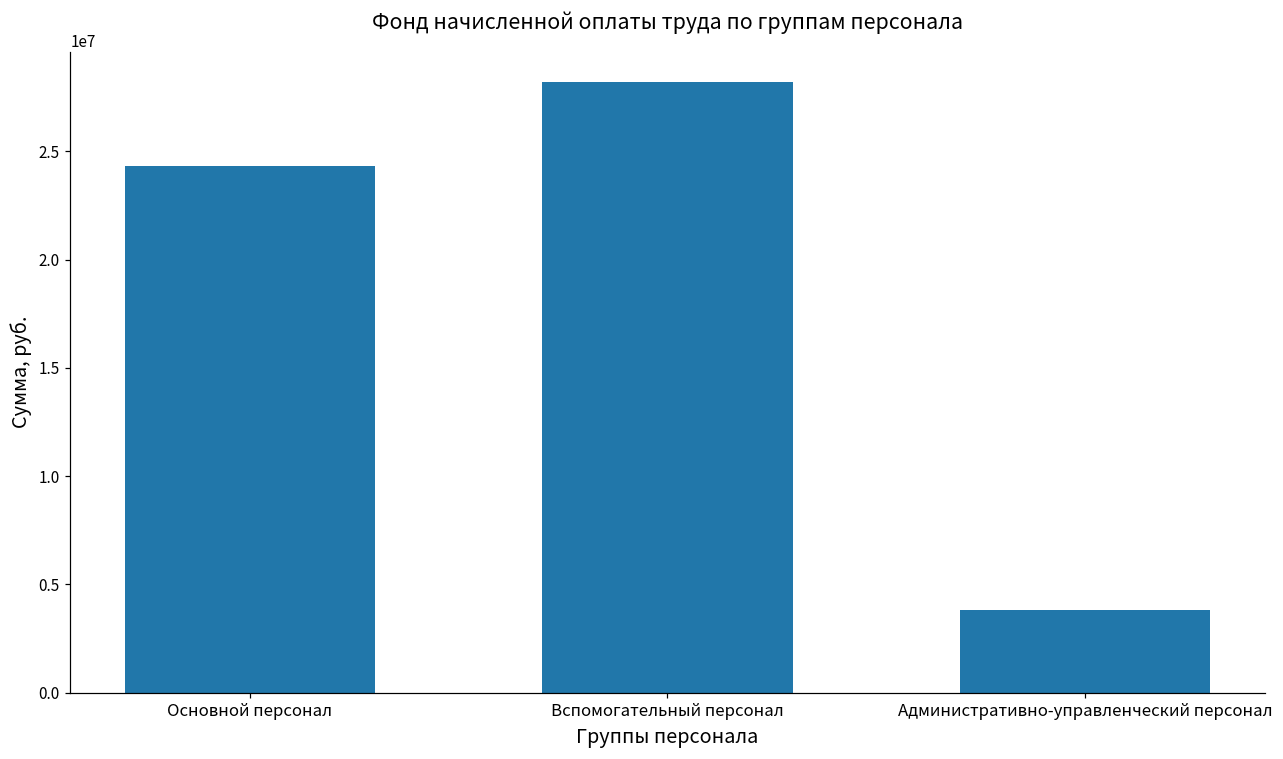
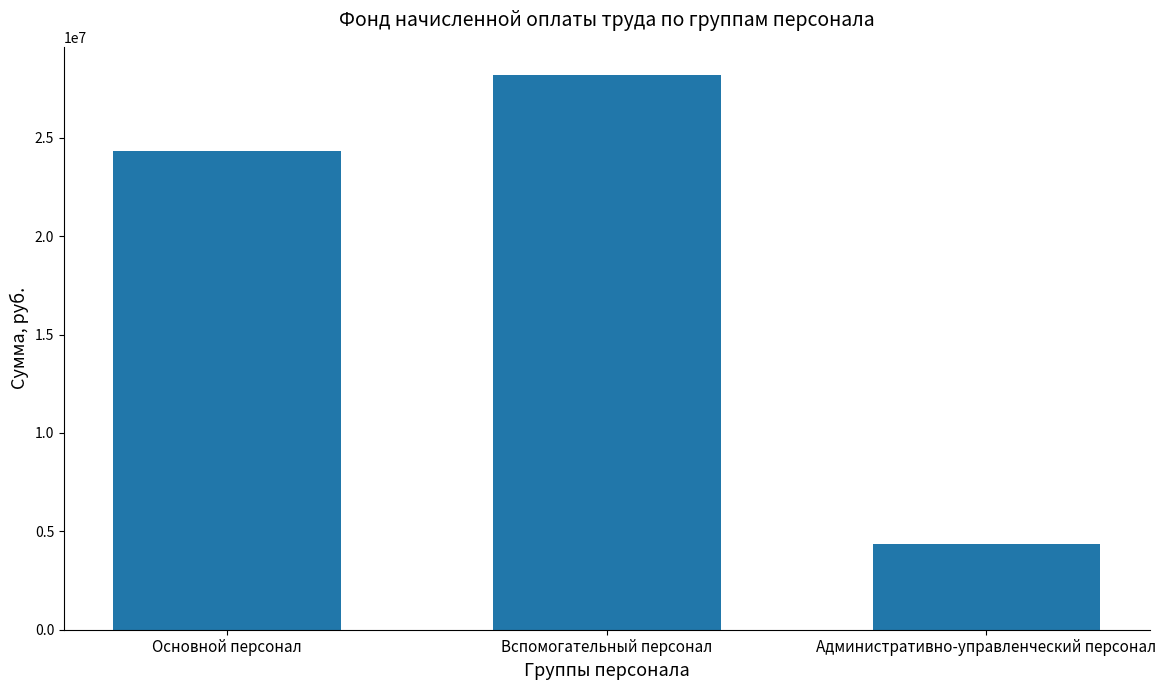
Административно-управленческий персонал: 3800000 -> 4300000
